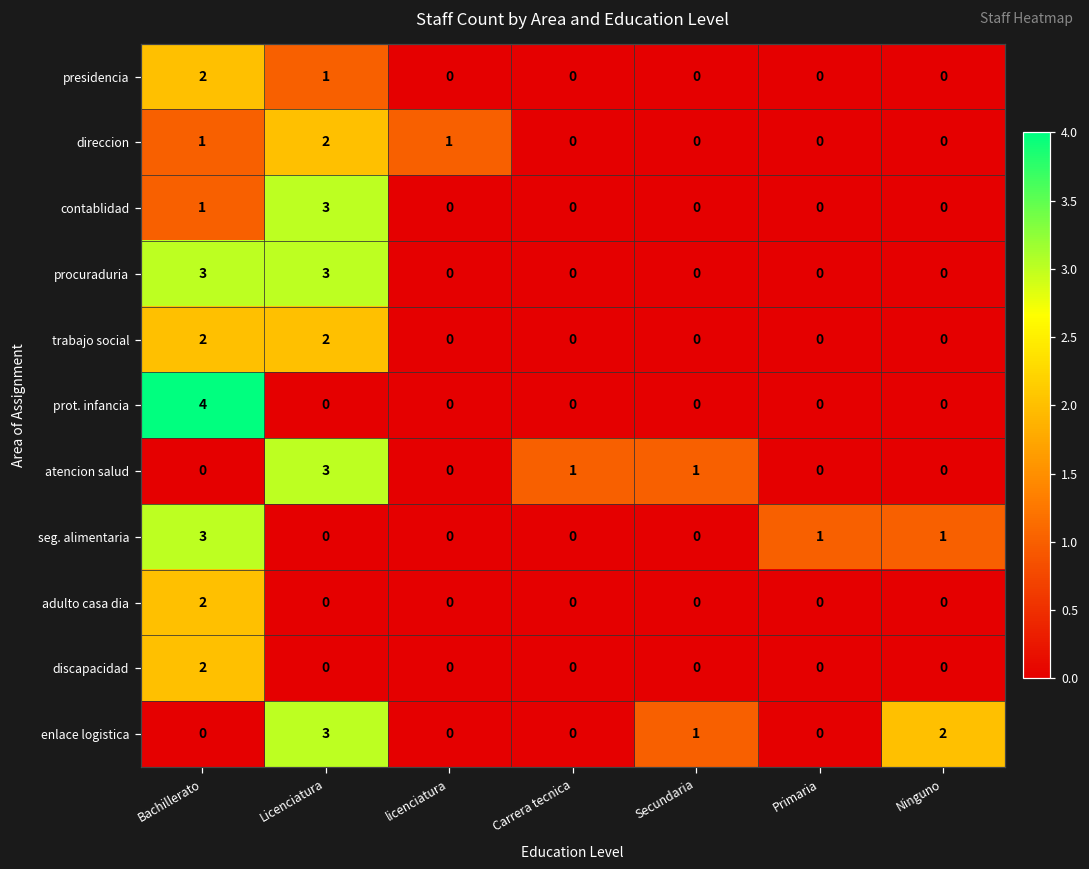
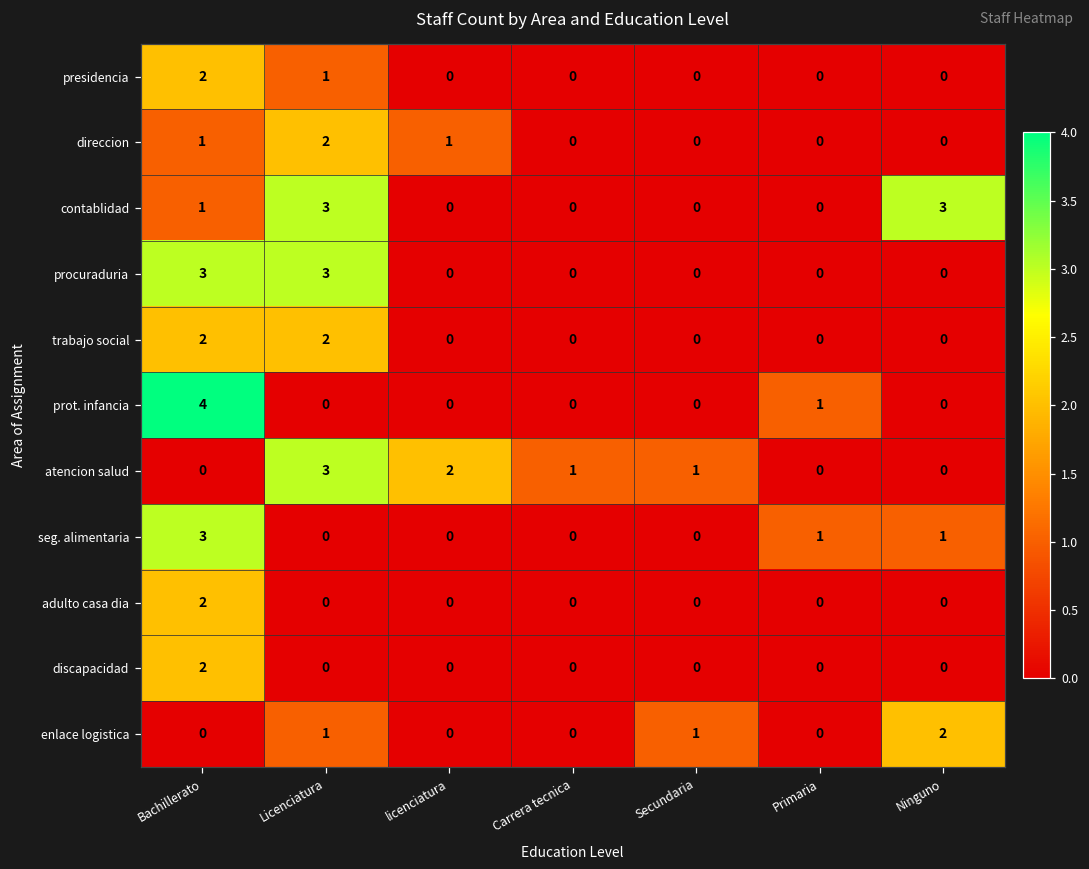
contablidad, Ninguno: 0 -> 3
prot. infancia, Primaria: 0 -> 1
atencion salud, licenciatura: 0 -> 2
enlace logistica, Licenciatura: 3 -> 1
